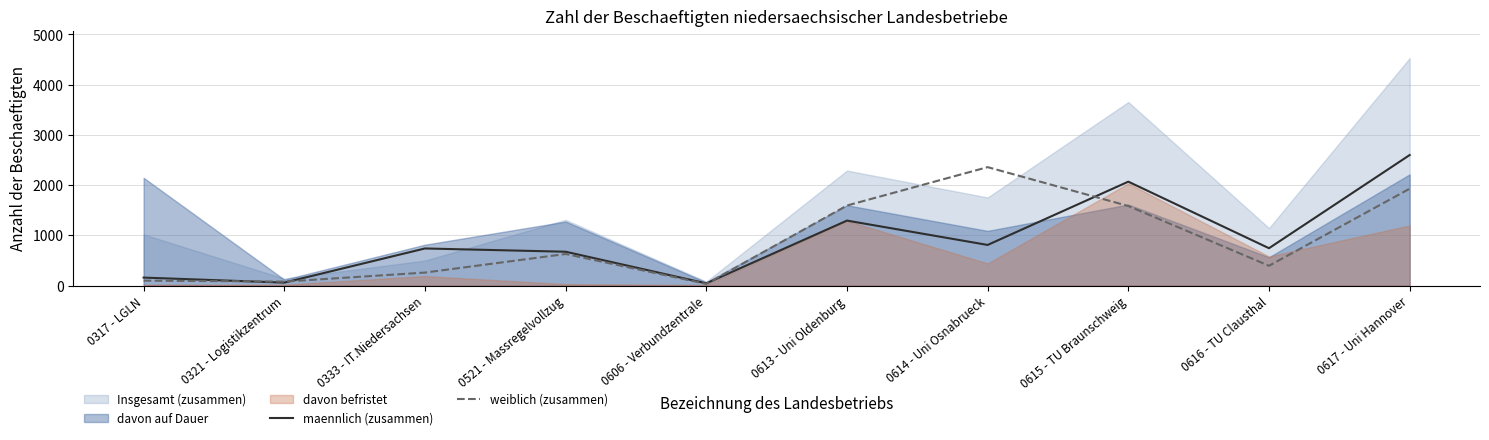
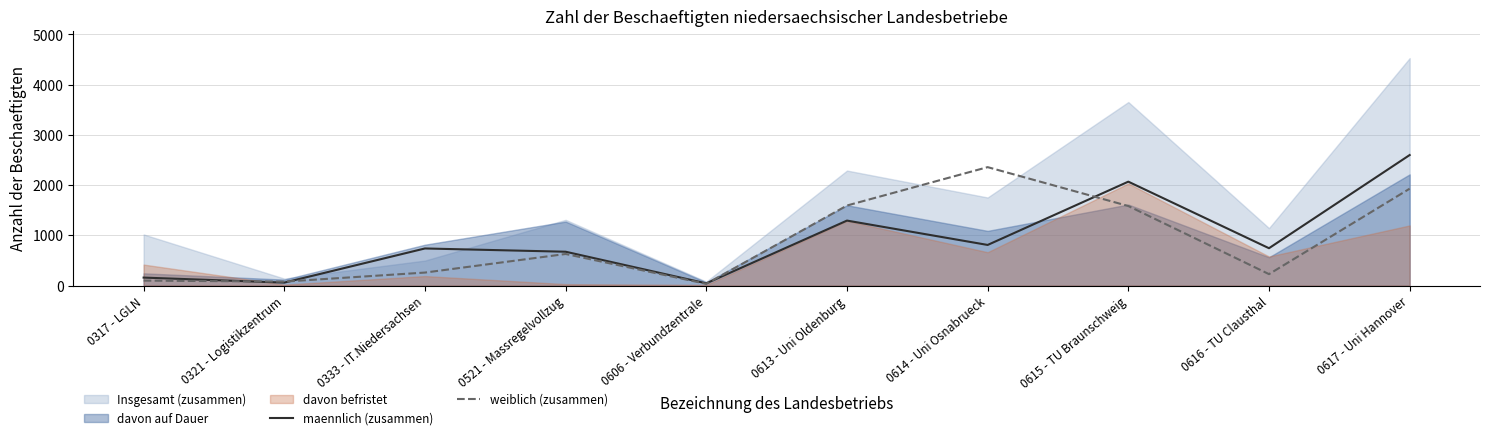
davon auf Dauer, 0317 - LGLN: 2100 -> 200
davon befristet, 0317 - LGLN: 0 -> 400
davon befristet, 0614 - Uni Osnabrueck: 400 -> 700
weiblich (zusammen), 0616 - TU Clausthal: 400 -> 200
